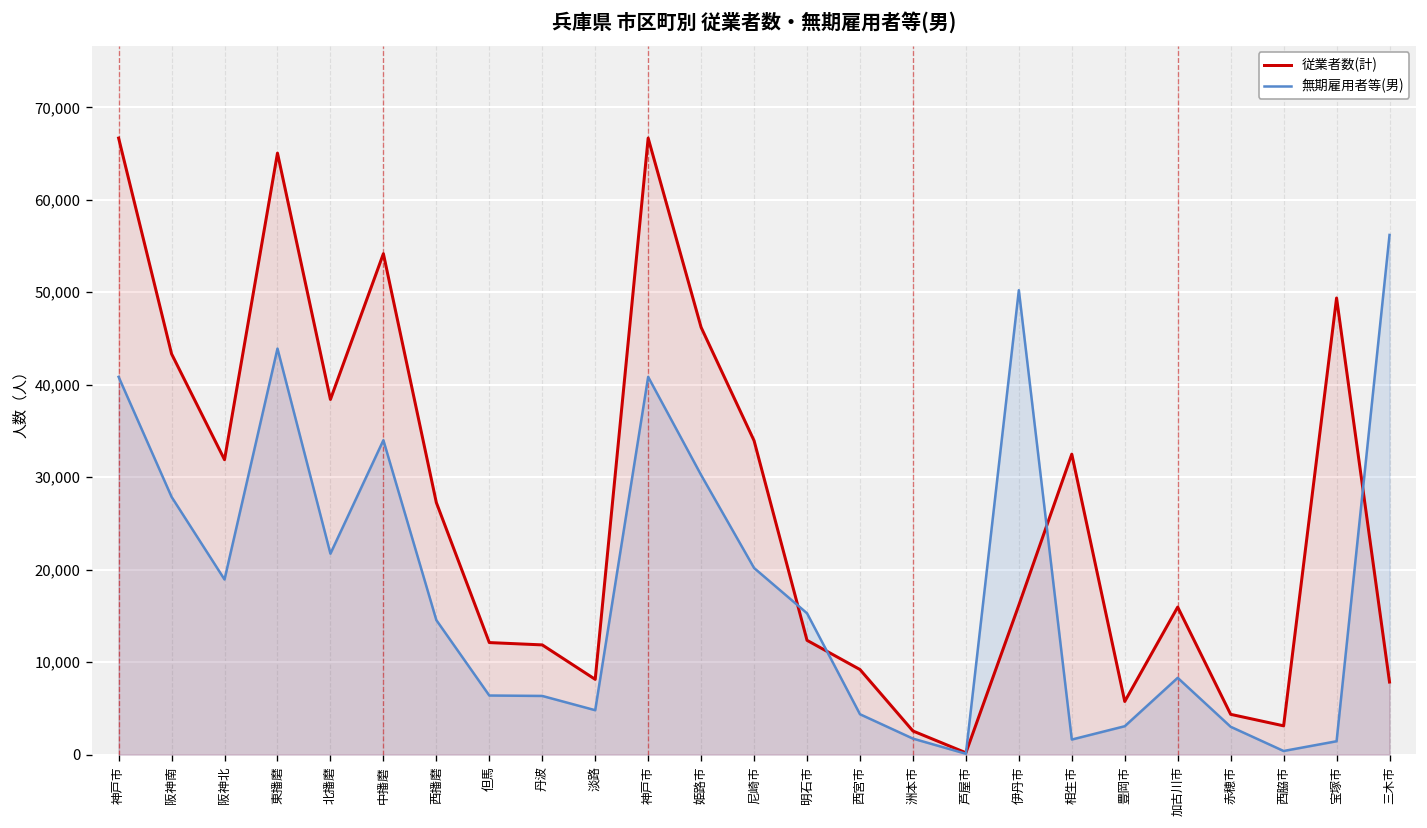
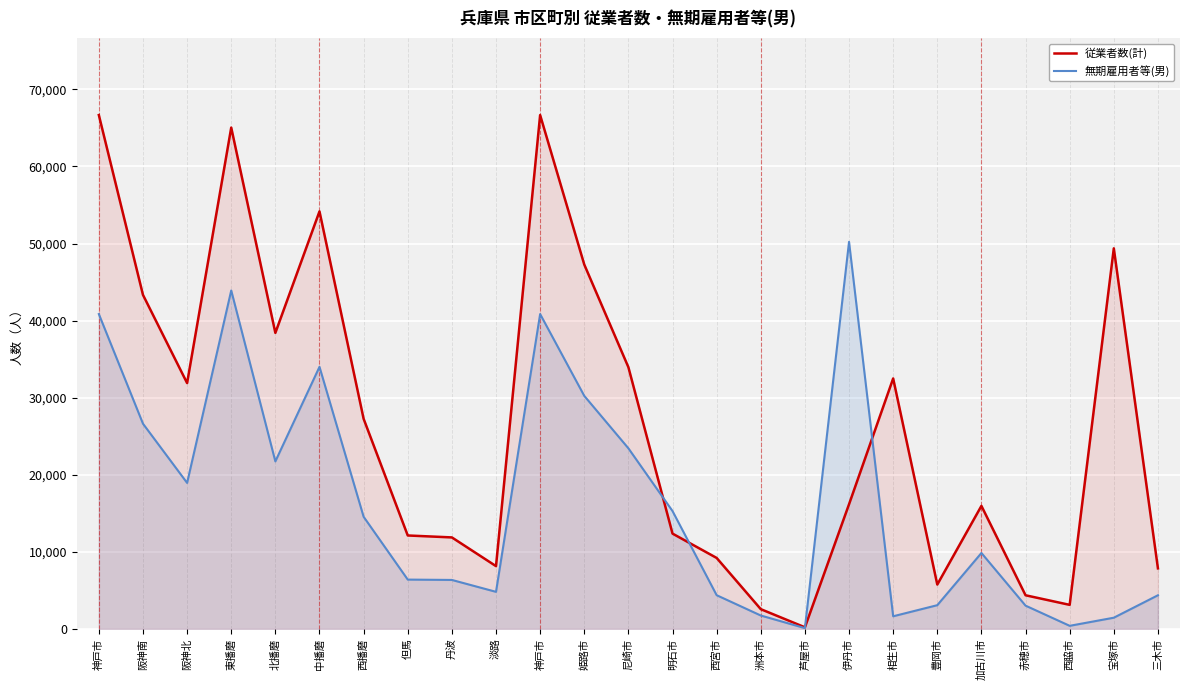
無期雇用者等(男), 阪神南: 28,000 -> 27,000
従業者数(計), 姫路市: 46,000 -> 47,000
無期雇用者等(男), 尼崎市: 20,000 -> 23,000
無期雇用者等(男), 加古川市: 8,000 -> 10,000
無期雇用者等(男), 三木市: 56,000 -> 4,000
